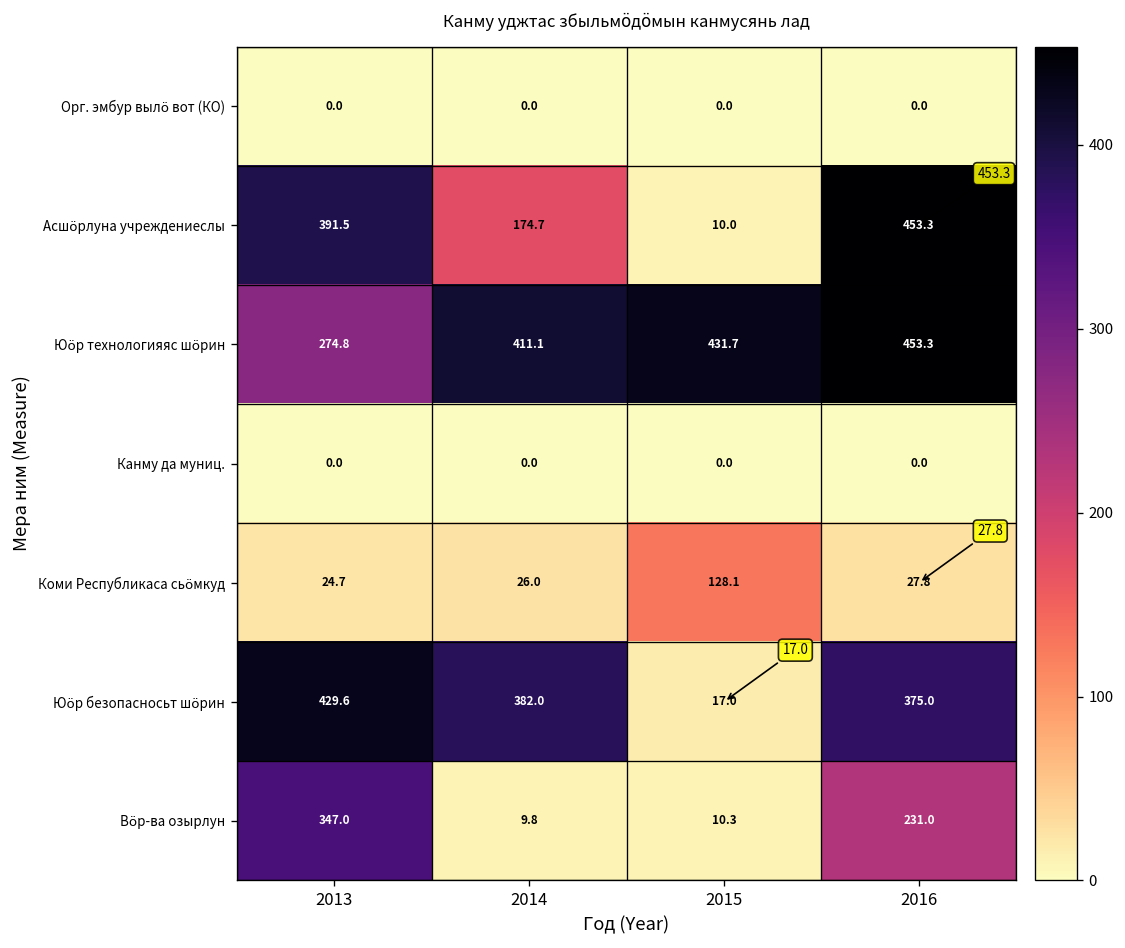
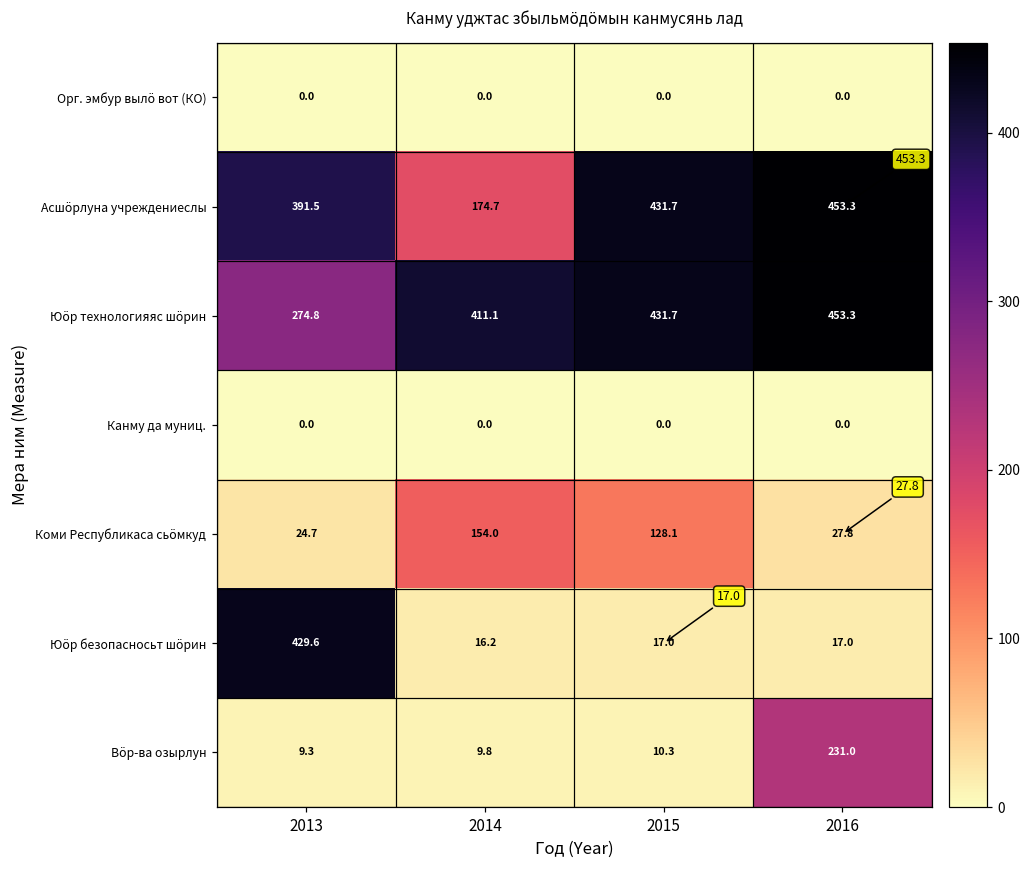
Асшӧрлуна учреждениеслы, 2015: 10.0 -> 431.7
Коми Республикаса сьӧмкуд, 2014: 26.0 -> 154.0
Юӧр безопасносьт шӧрин, 2014: 382.0 -> 16.2
Юӧр безопасносьт шӧрин, 2016: 375.0 -> 17.0
Вӧр-ва озырлун, 2013: 347.0 -> 9.3
